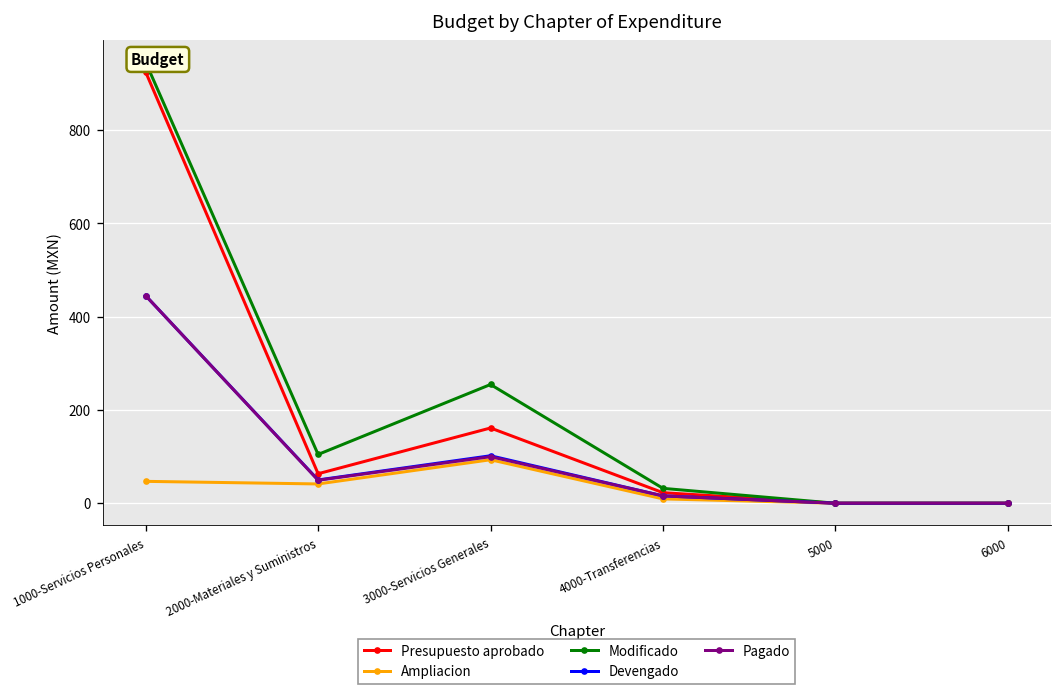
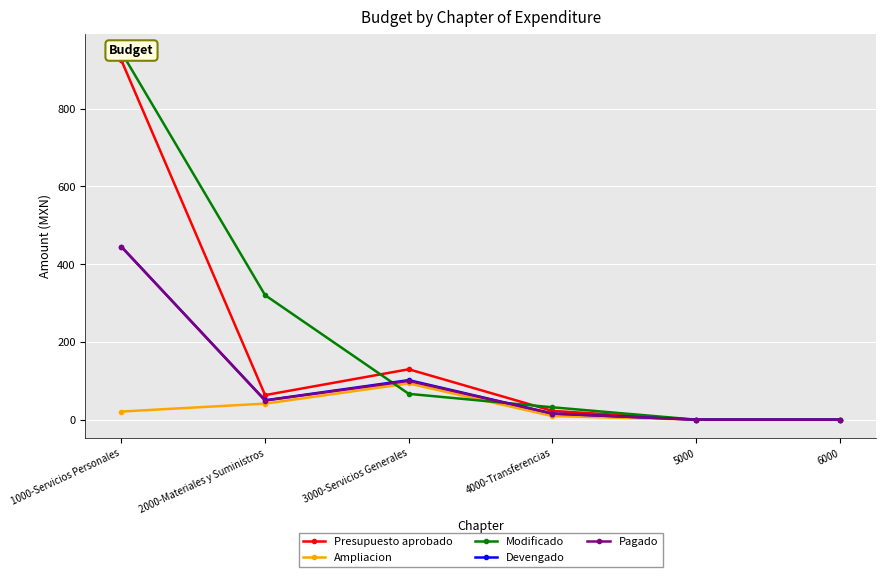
Ampliacion, 1000-Servicios Personales: 50 -> 20
Modificado, 2000-Materiales y Suministros: 100 -> 320
Presupuesto aprobado, 3000-Servicios Generales: 160 -> 130
Modificado, 3000-Servicios Generales: 250 -> 70
